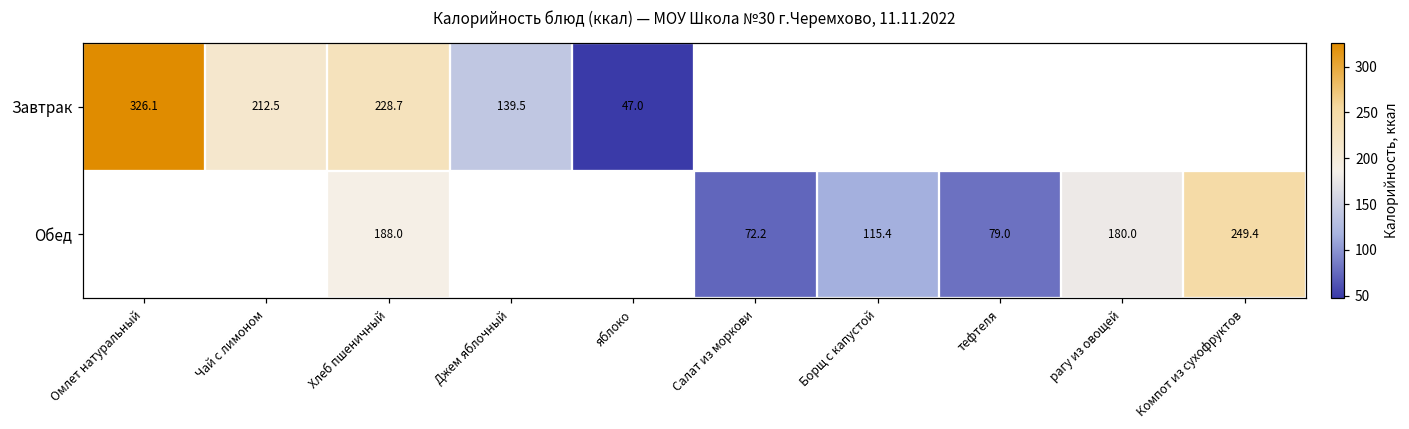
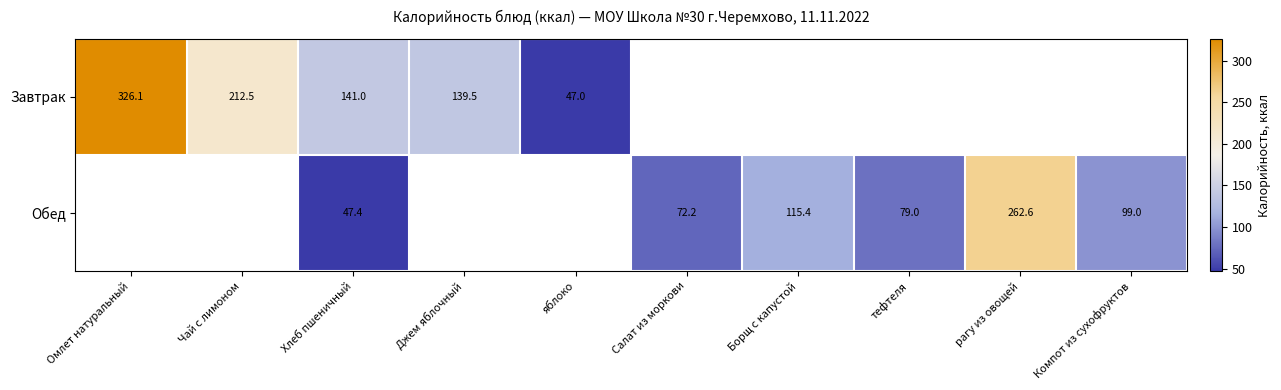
Завтрак, Хлеб пшеничный: 228.7 -> 141.0
Обед, Хлеб пшеничный: 188.0 -> 47.4
Обед, рагу из овощей: 180.0 -> 262.6
Обед, Компот из сухофруктов: 249.4 -> 99.0
